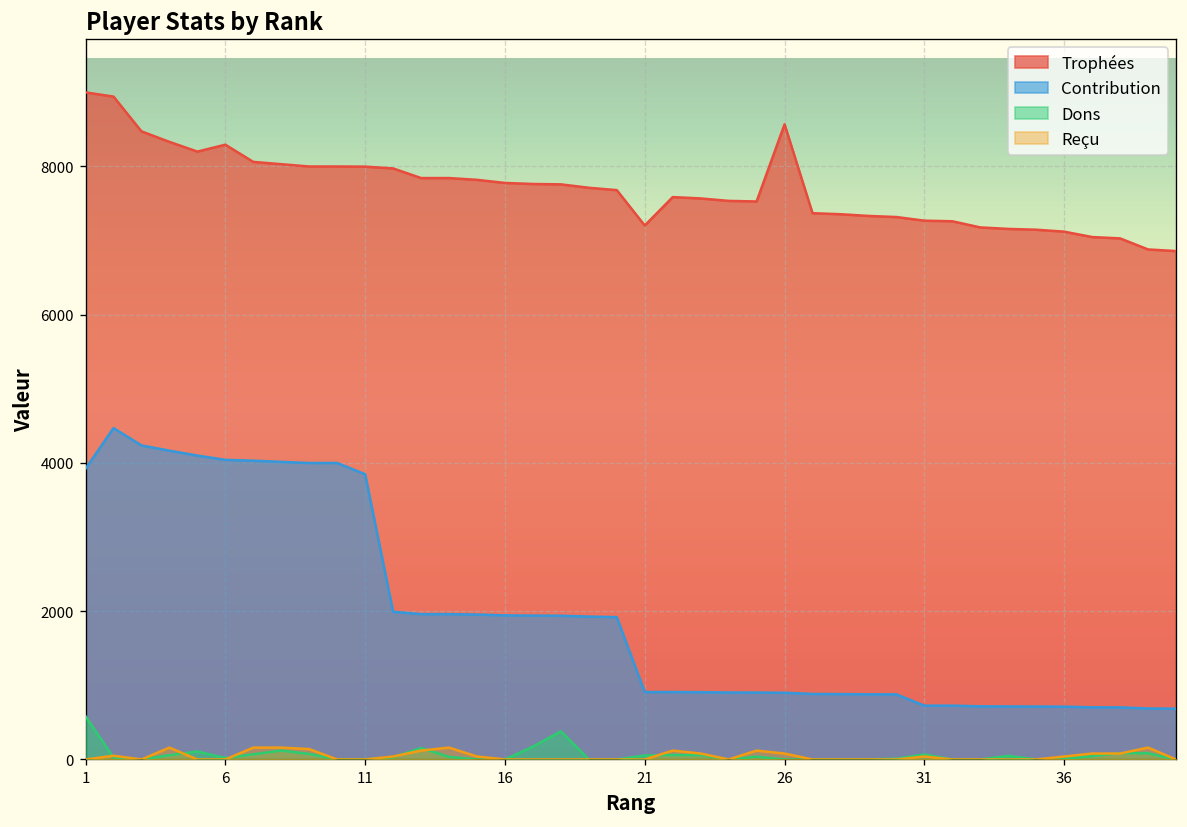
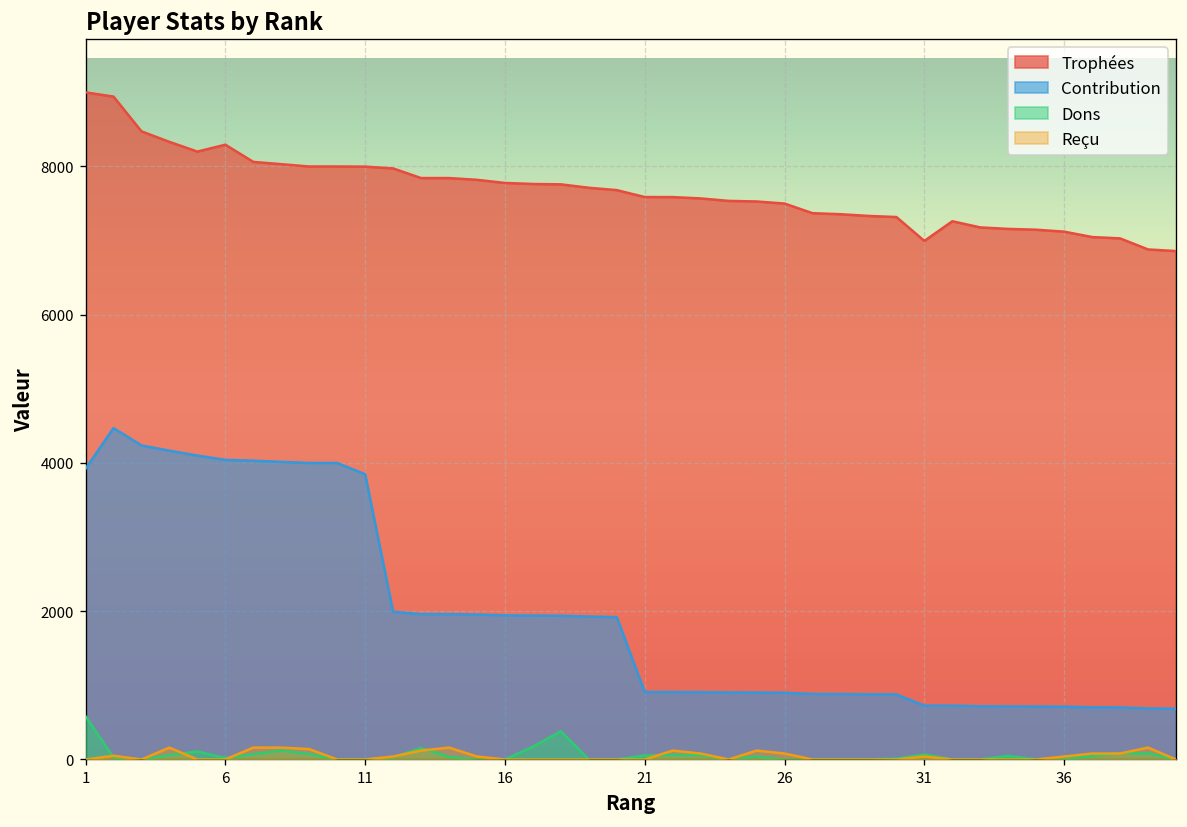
Trophées, 21: 7200 -> 7600
Trophées, 26: 8600 -> 7500
Trophées, 31: 7300 -> 7000
